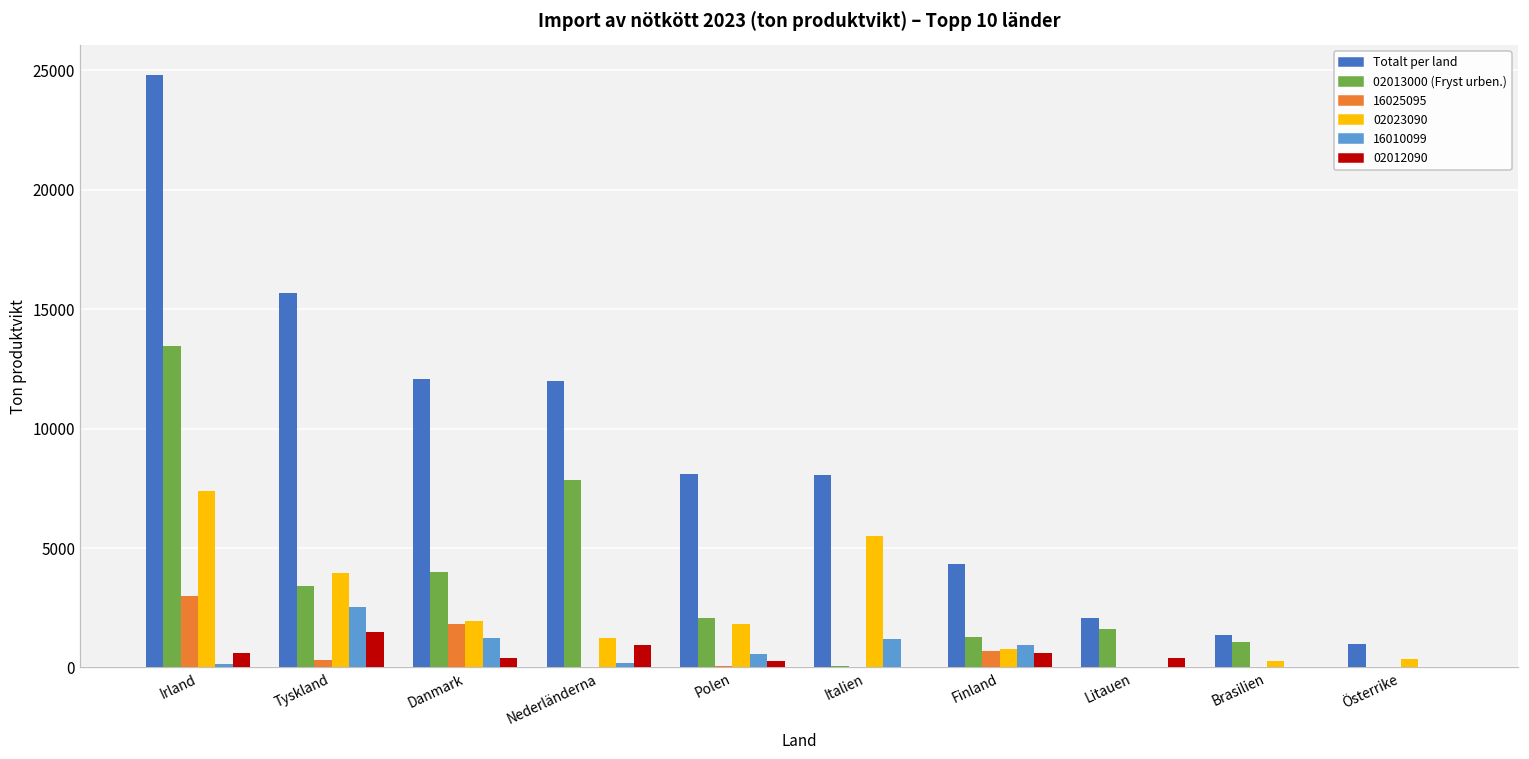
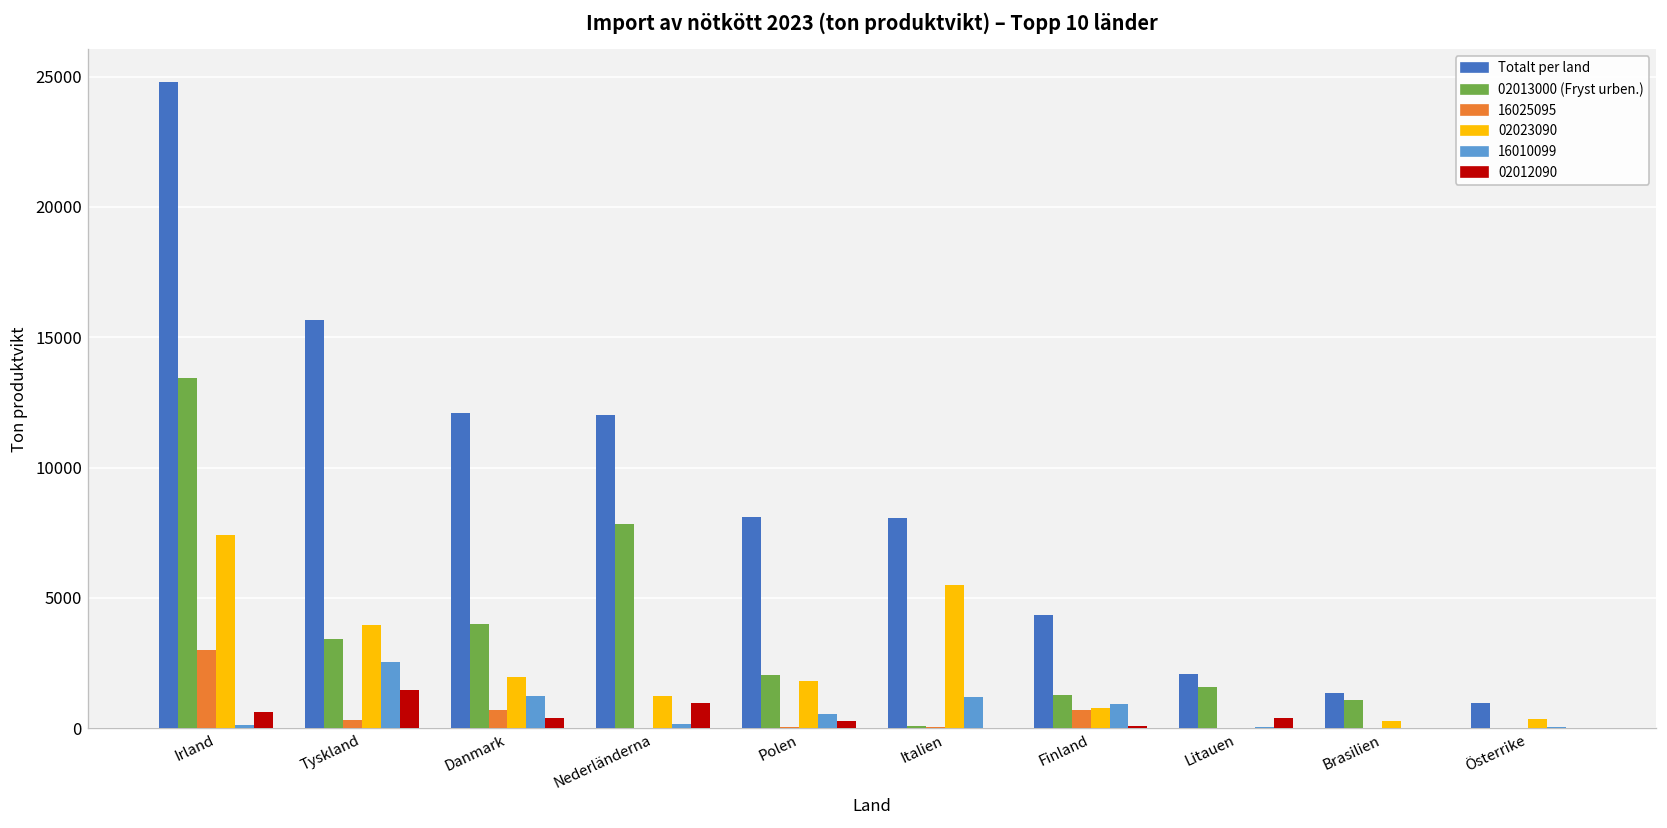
16025095, Danmark: 1800 -> 700
02012090, Finland: 600 -> 100
